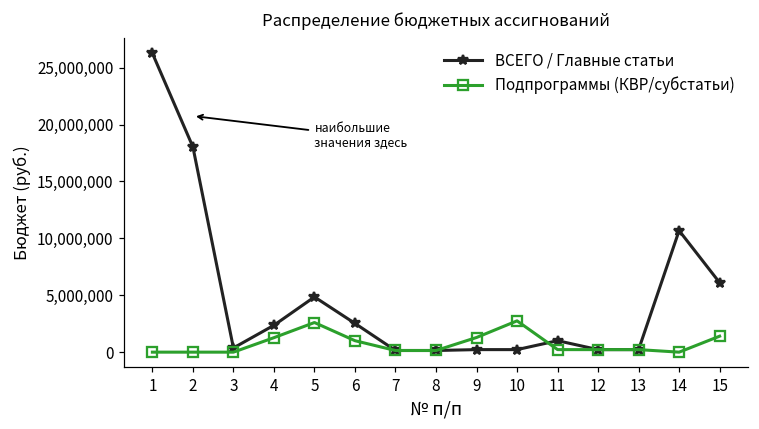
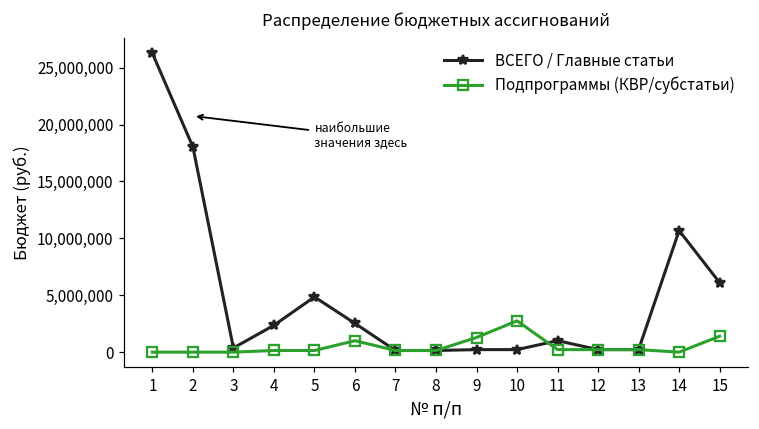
Подпрограммы (КВР/субстатьи), 4: 1,300,000 -> 100,000
Подпрограммы (КВР/субстатьи), 5: 2,600,000 -> 100,000
